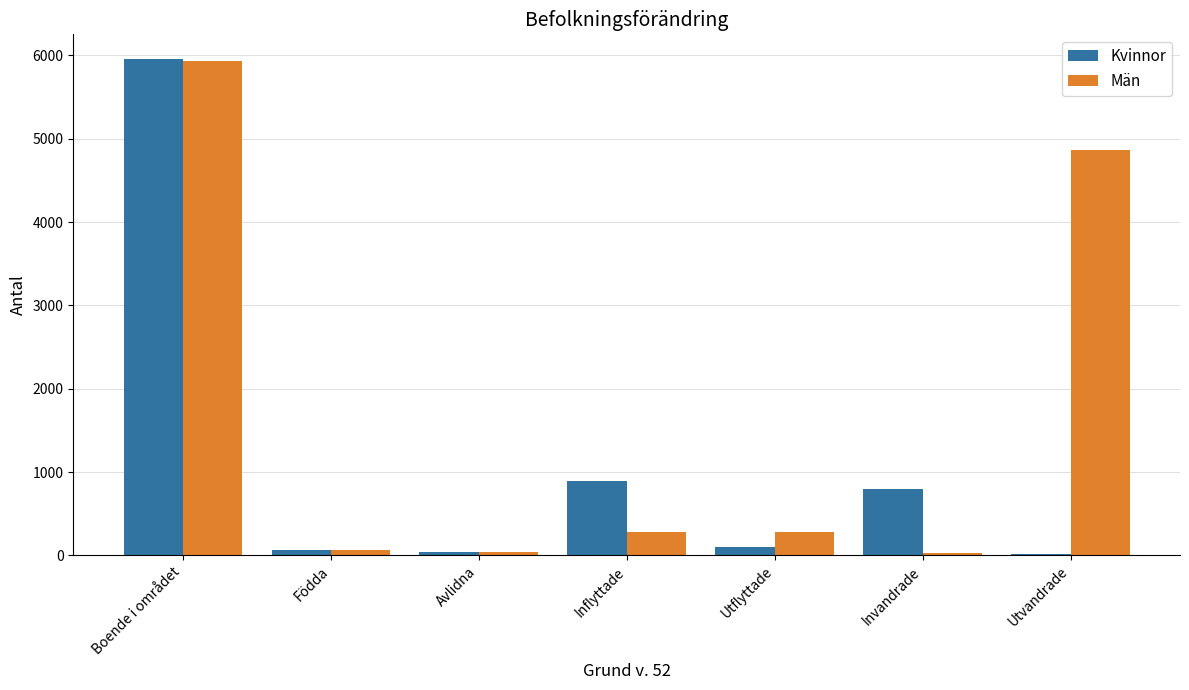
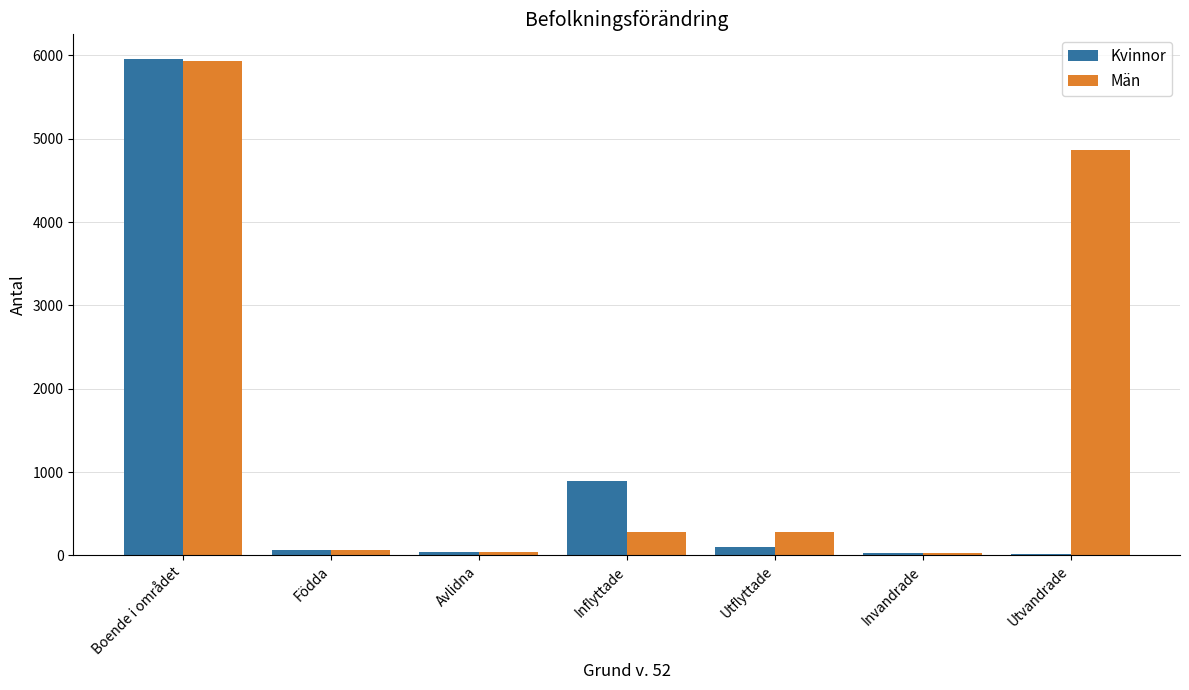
Kvinnor, Invandrade: 800 -> 0
